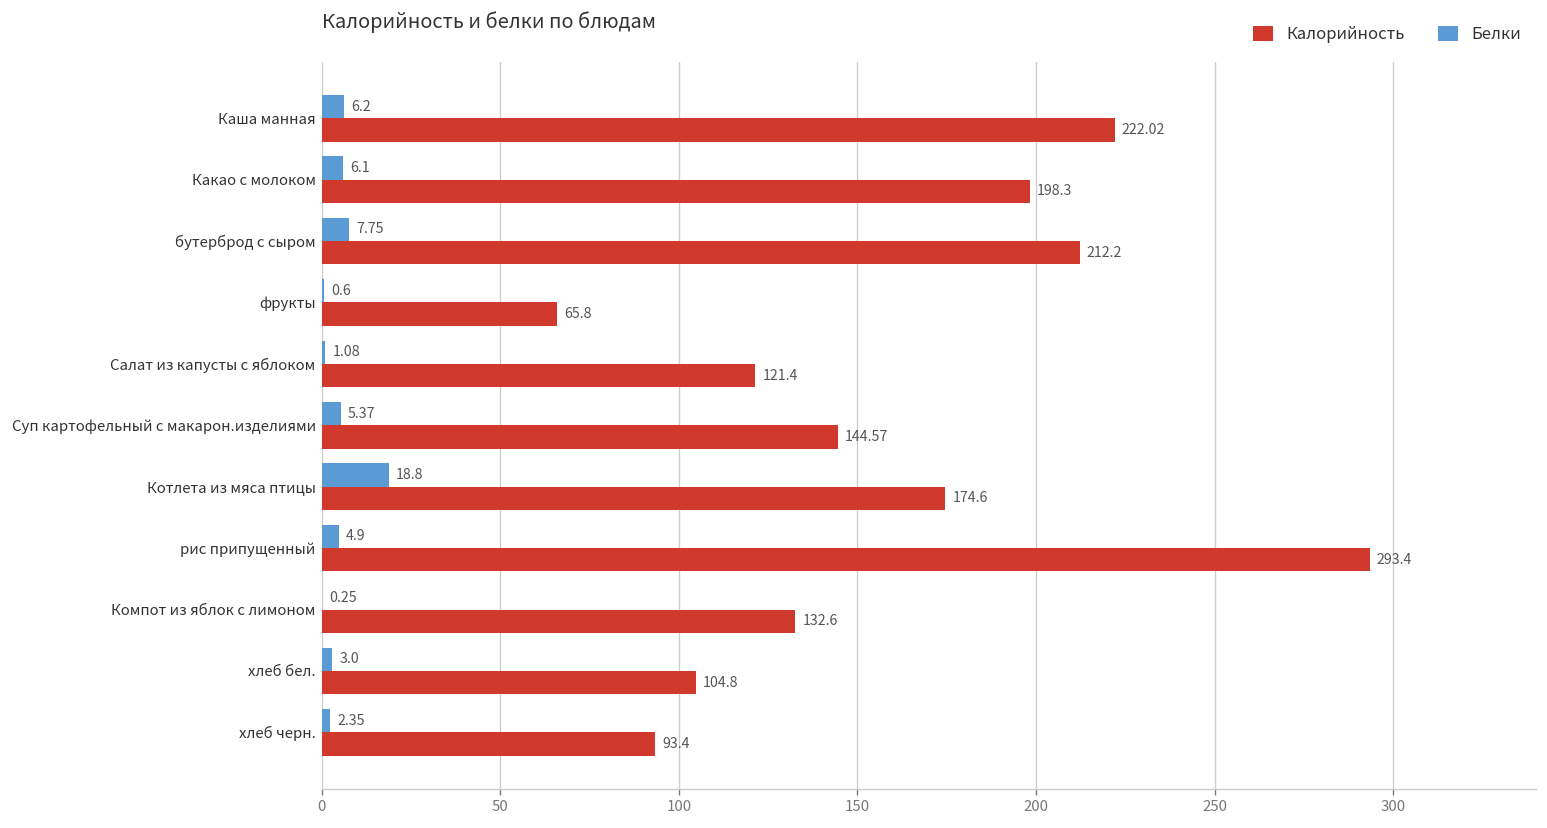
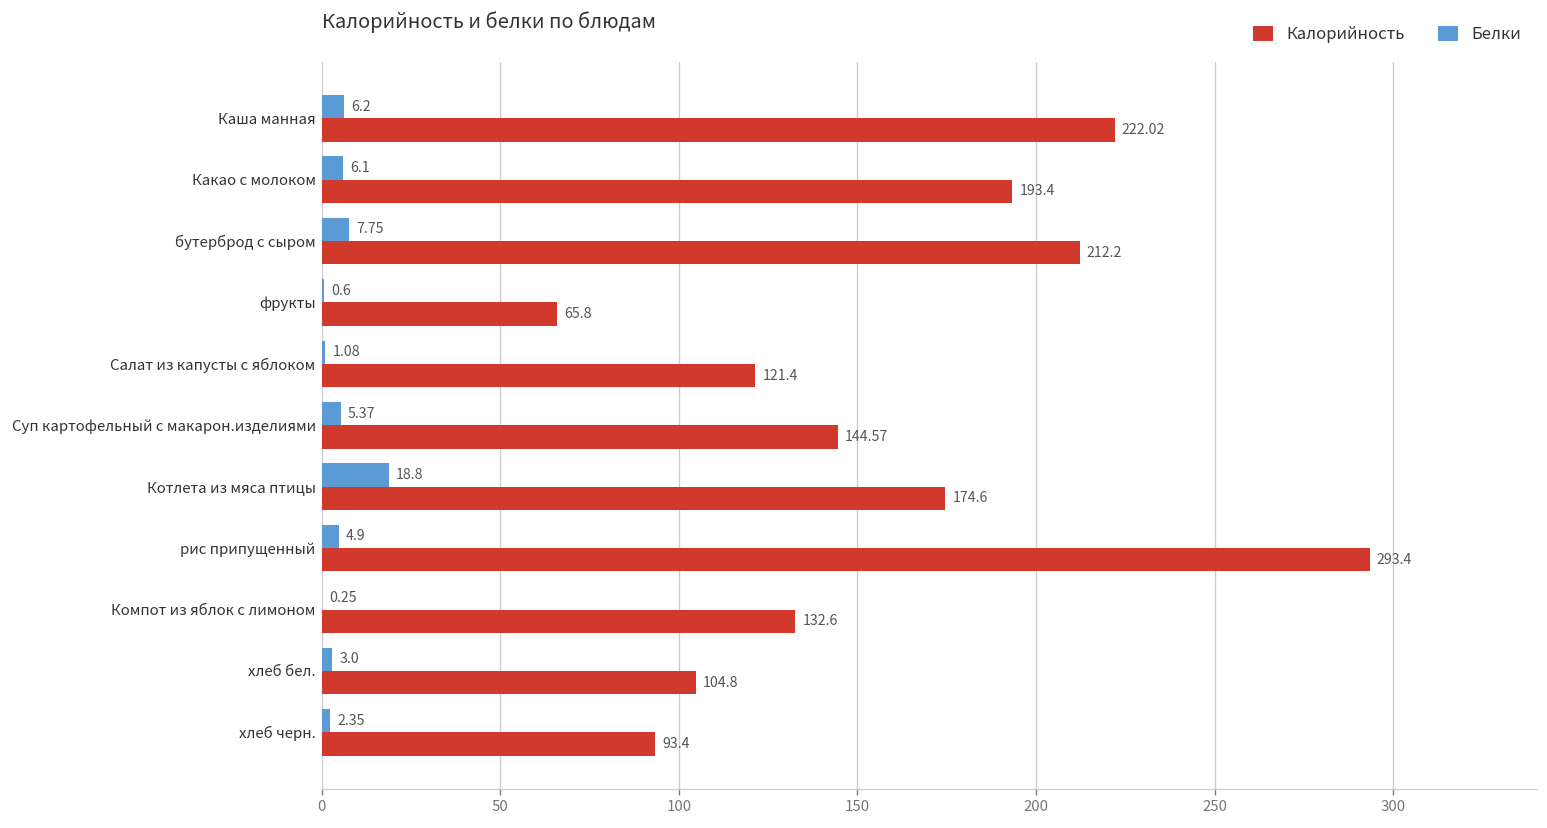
Калорийность, Какао с молоком: 198.3 -> 193.4
